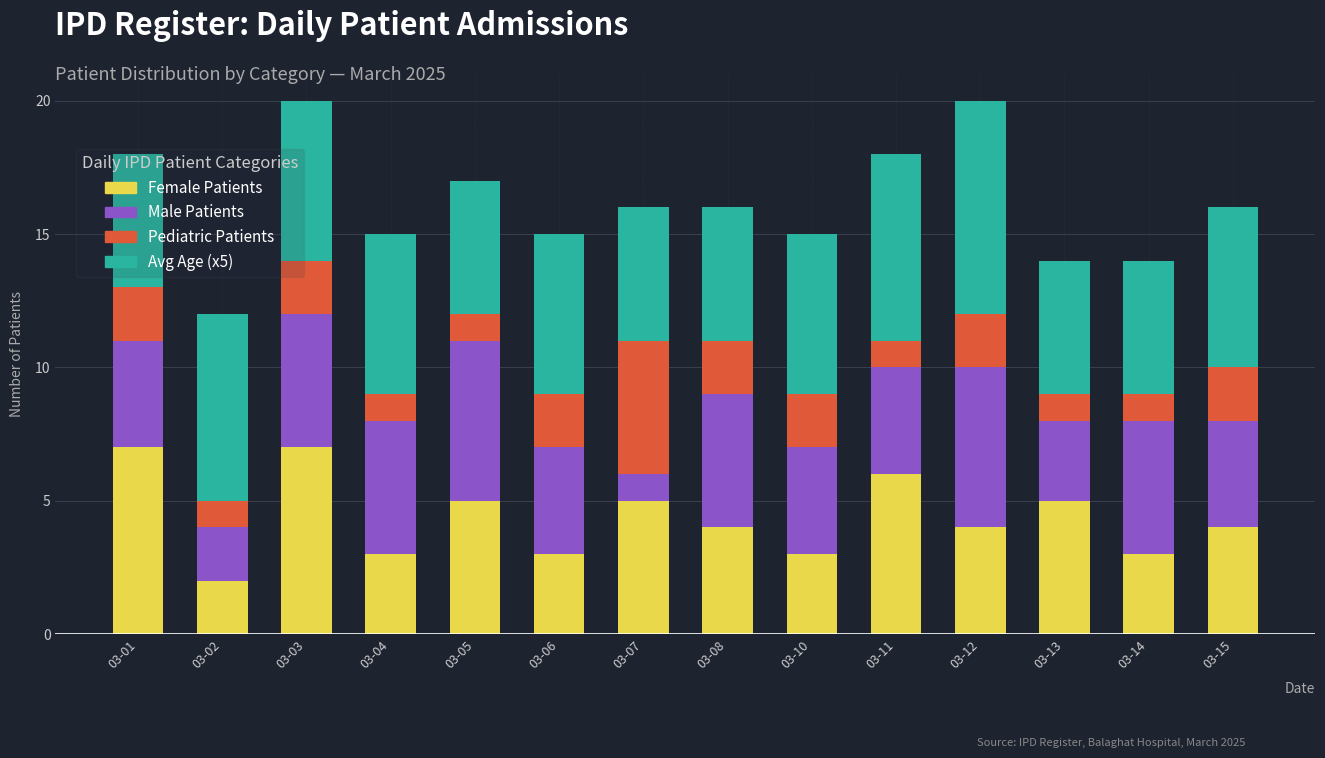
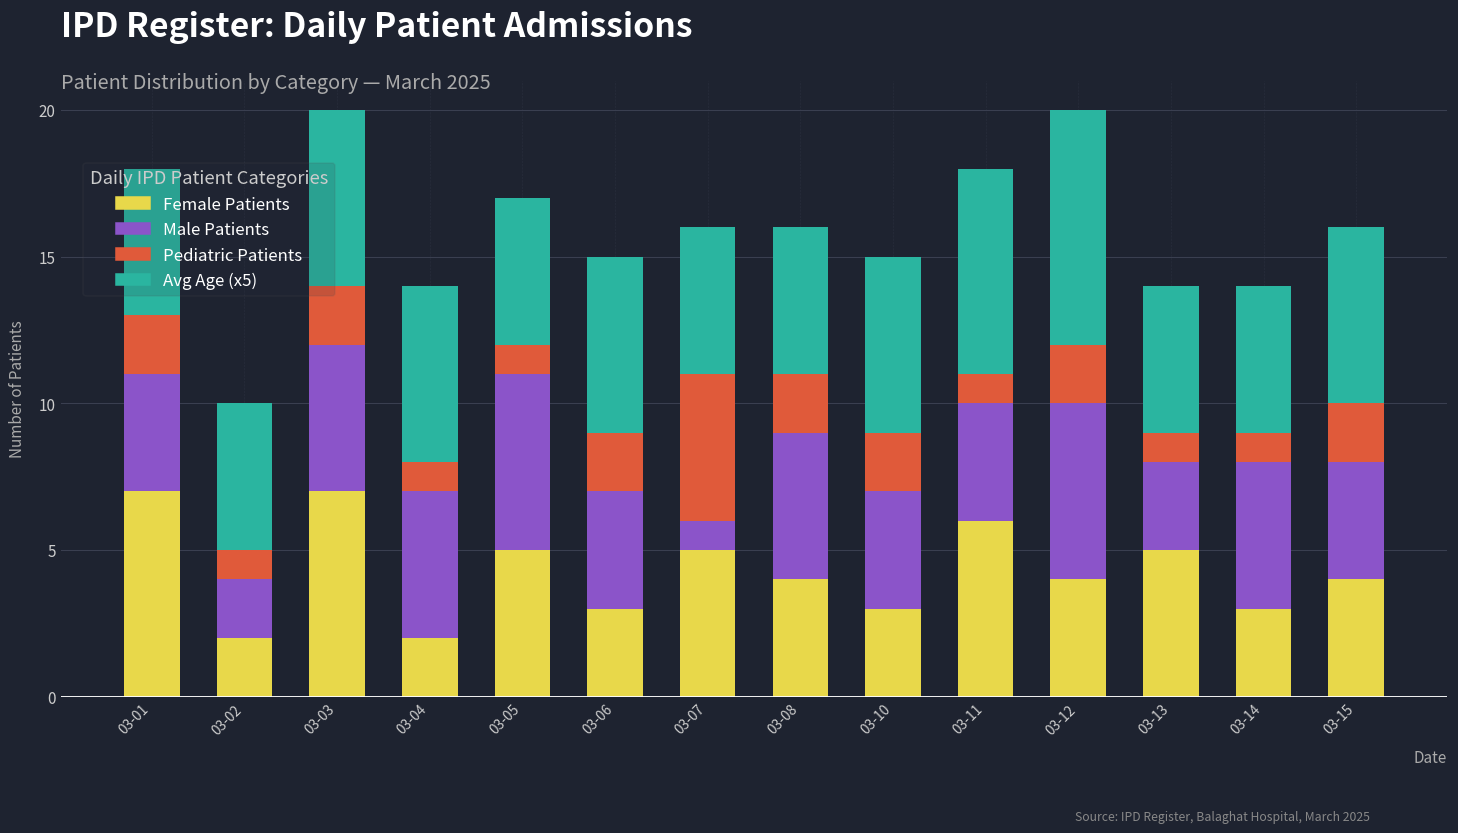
Avg Age (x5), 03-02: 7 -> 5
Female Patients, 03-04: 3 -> 2
